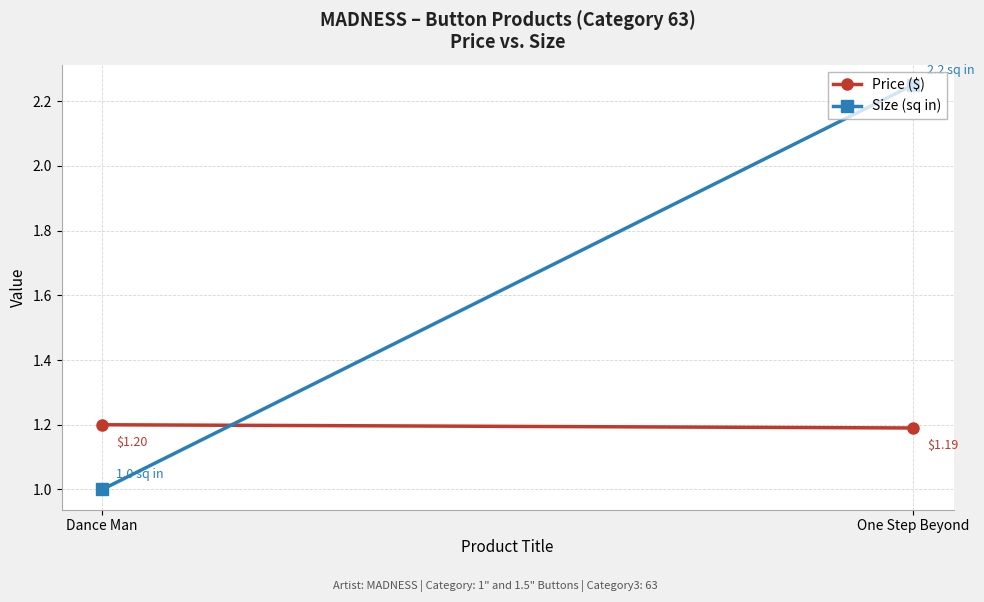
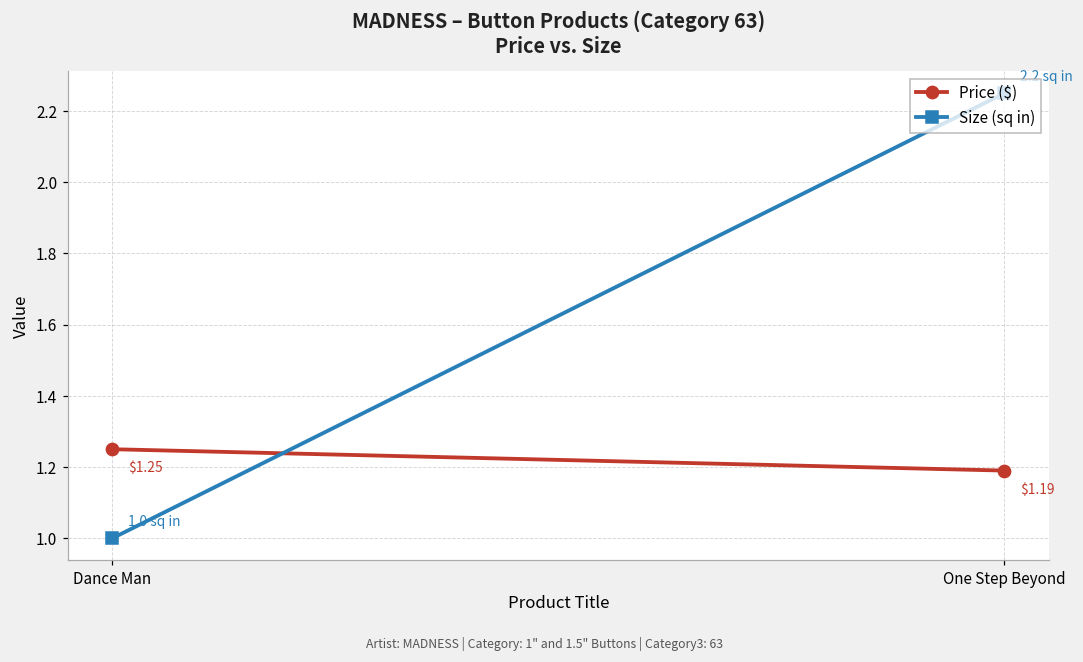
Price ($), Dance Man: $1.20 -> $1.25
